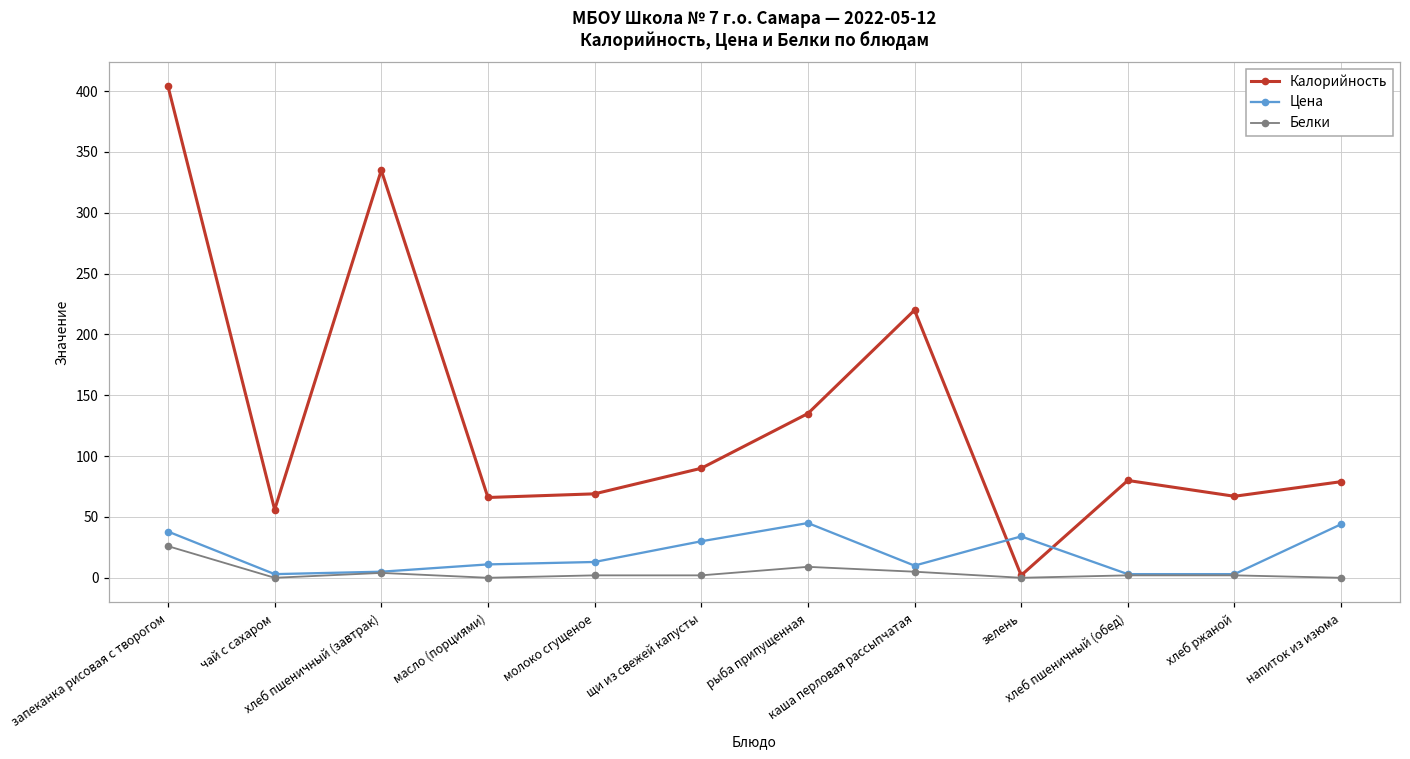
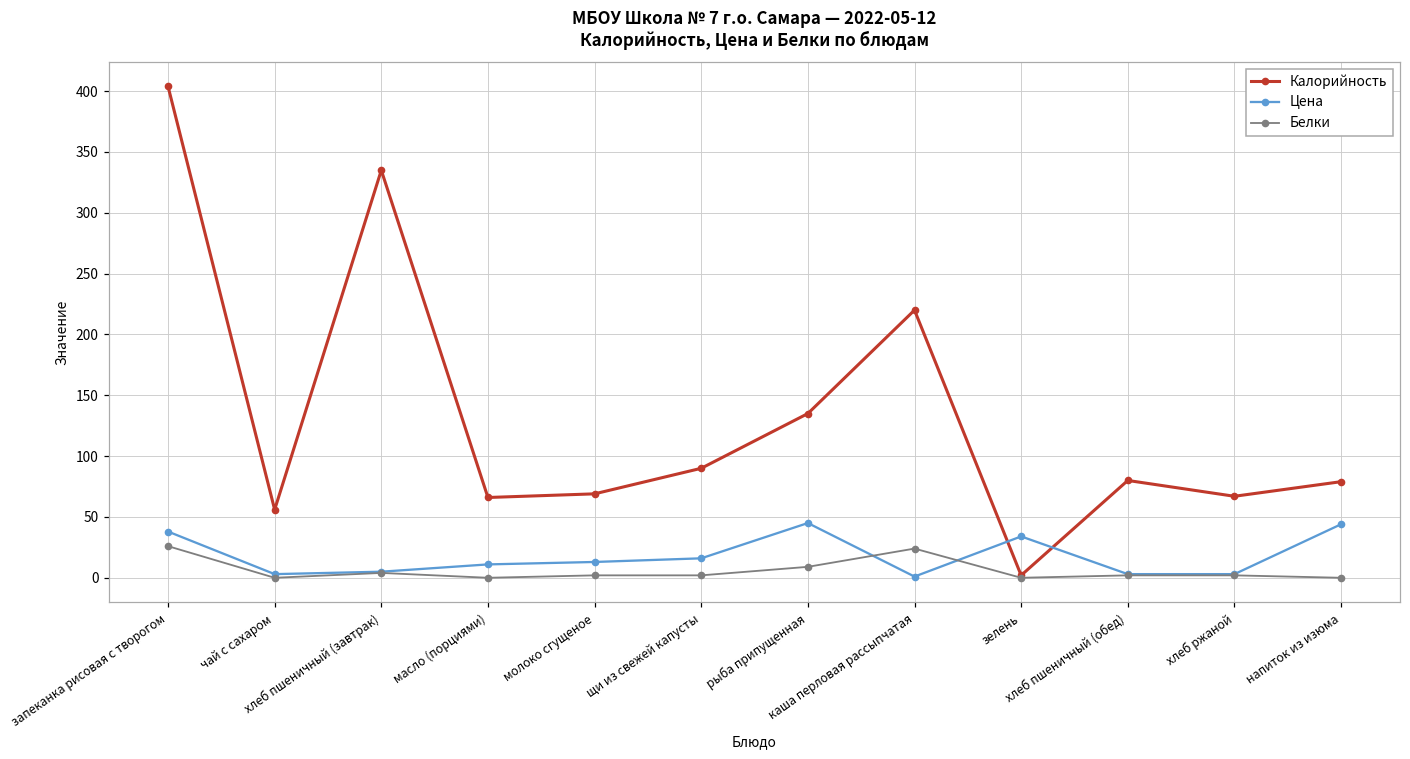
Цена, щи из свежей капусты: 30 -> 16
Цена, каша перловая рассыпчатая: 10 -> 1
Белки, каша перловая рассыпчатая: 5 -> 24
